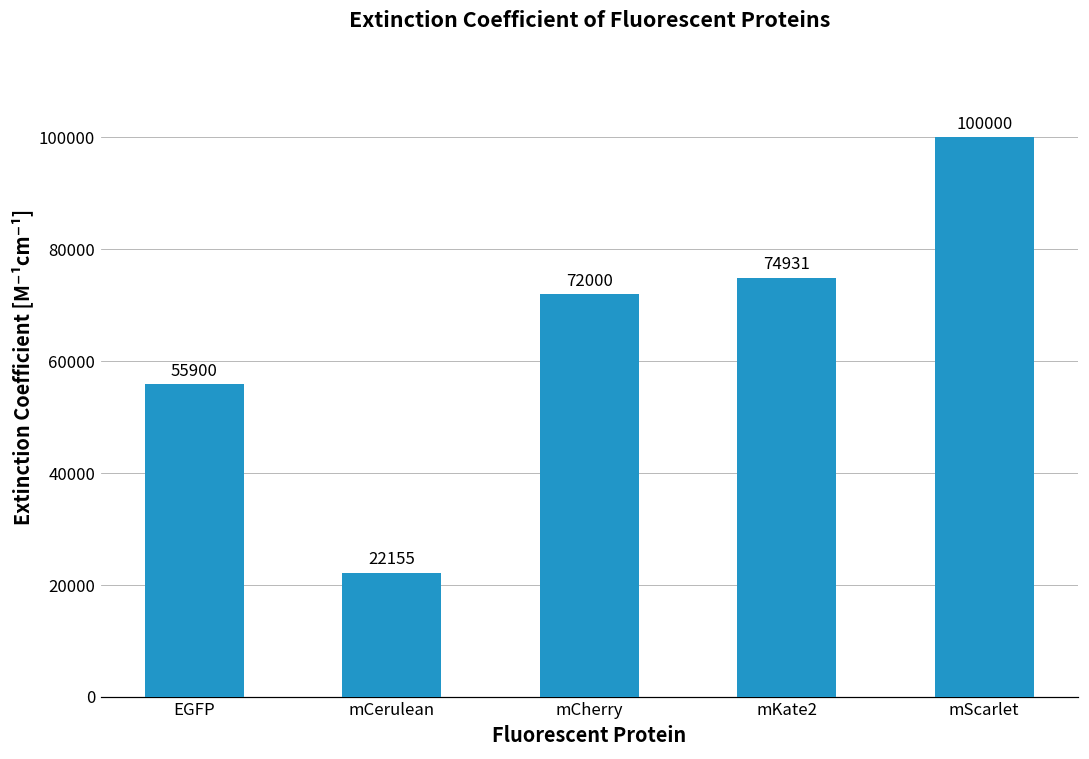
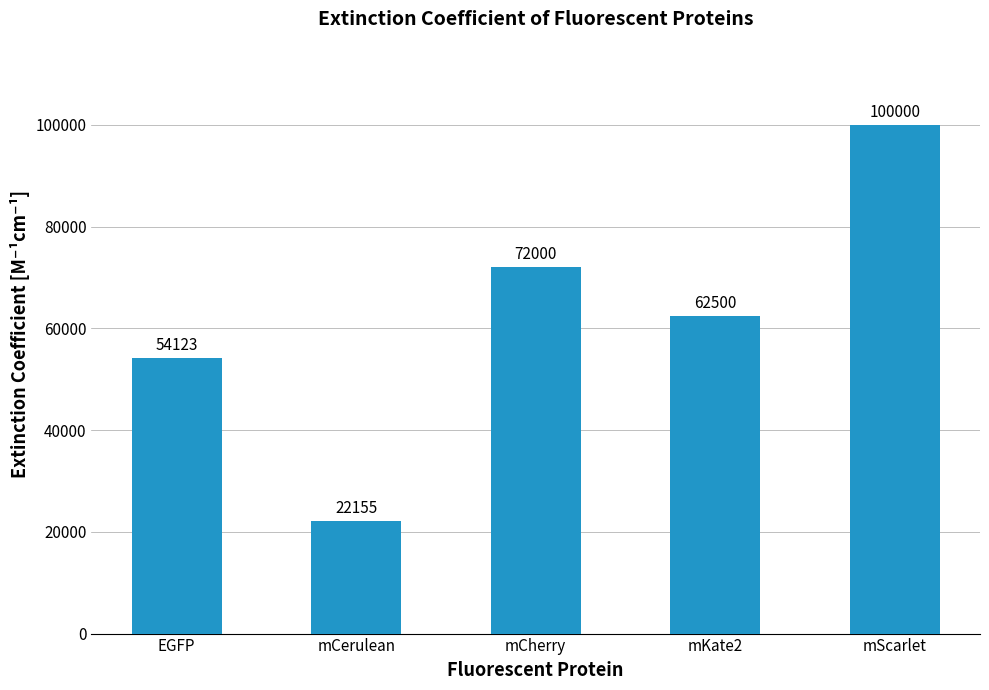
EGFP: 55900 -> 54123
mKate2: 74931 -> 62500
